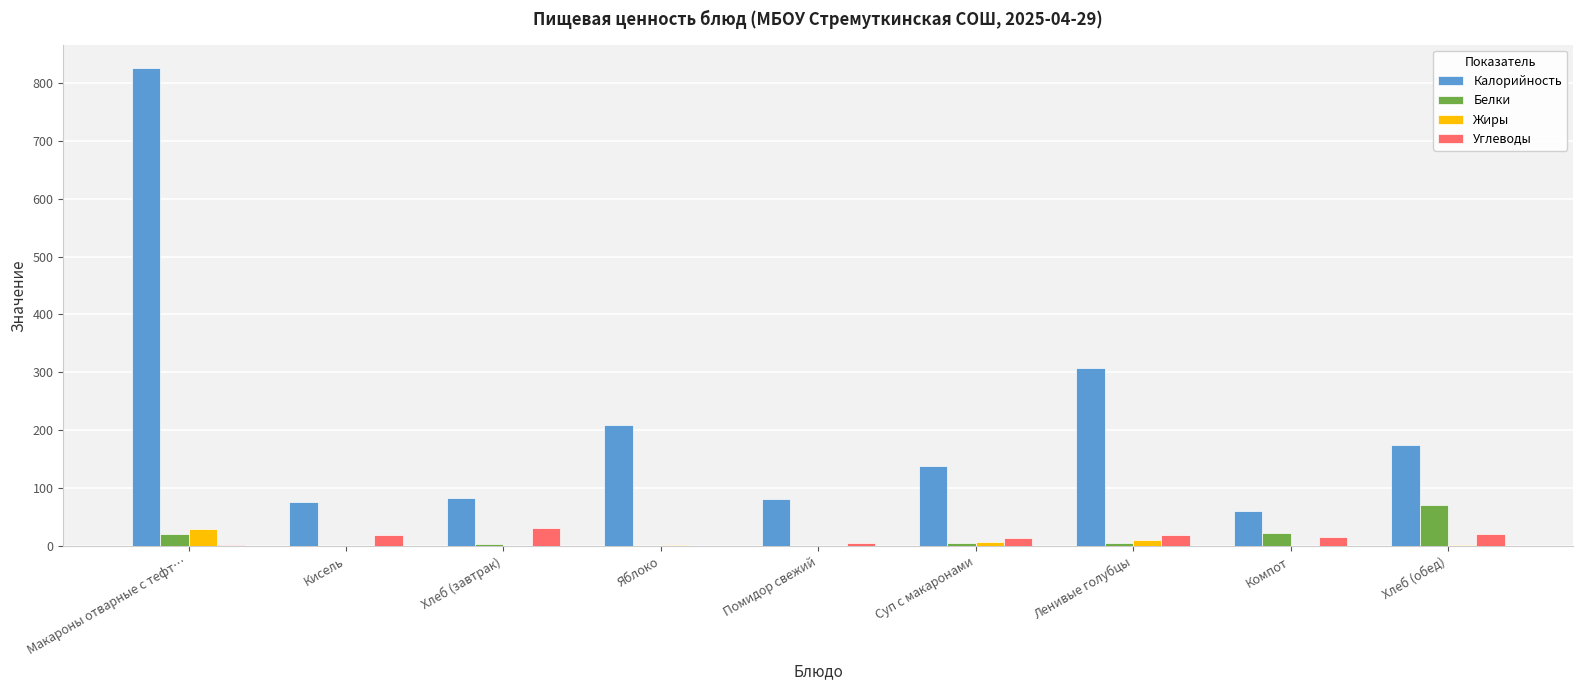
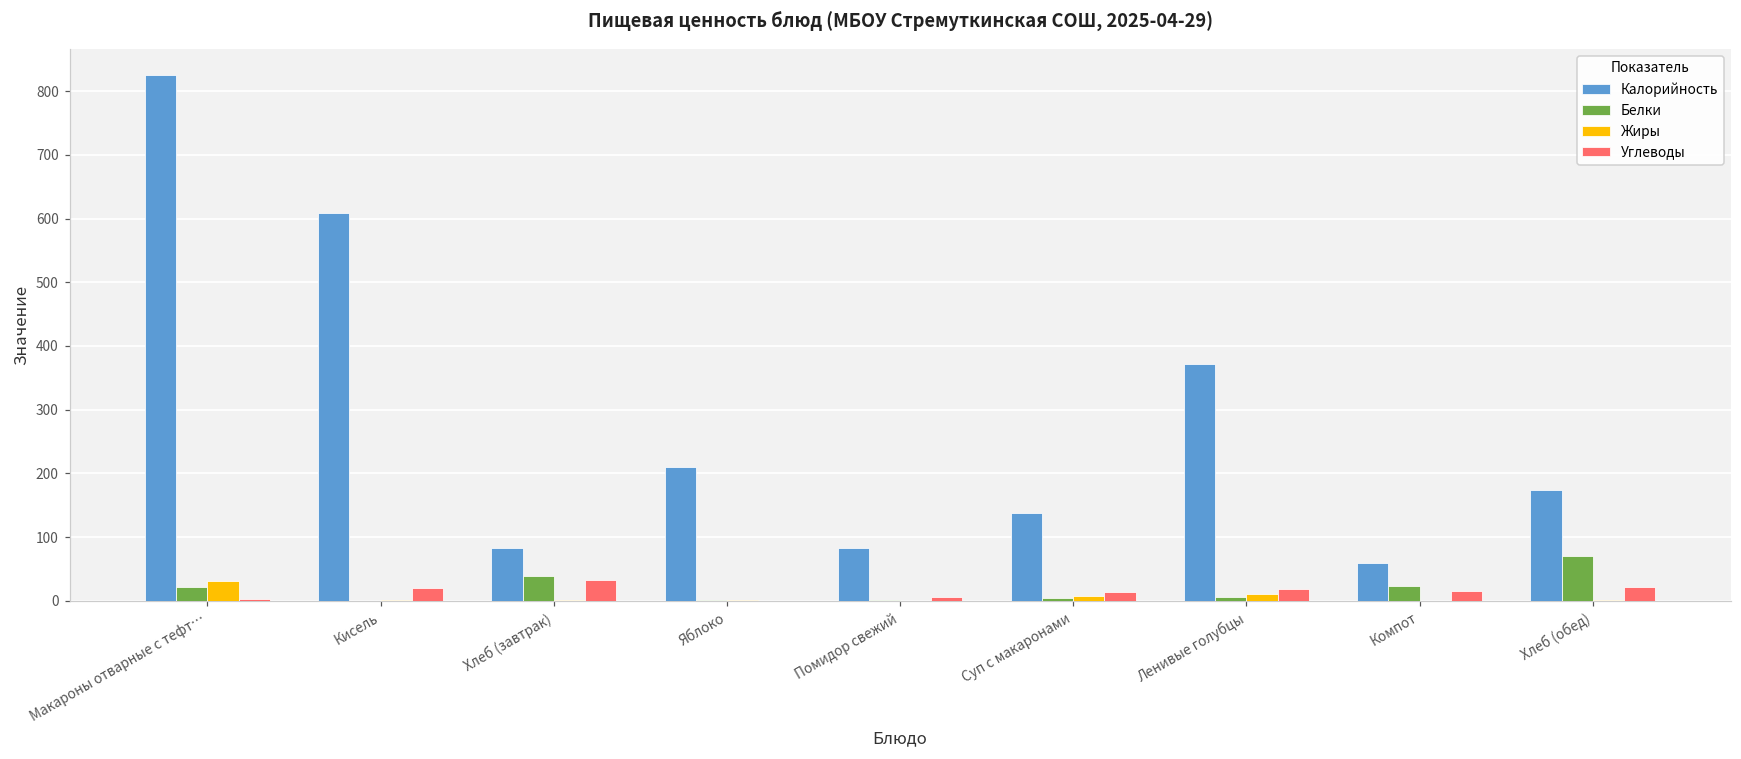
Калорийность, Кисель: 80 -> 610
Белки, Хлеб (завтрак): 0 -> 40
Калорийность, Ленивые голубцы: 310 -> 370
